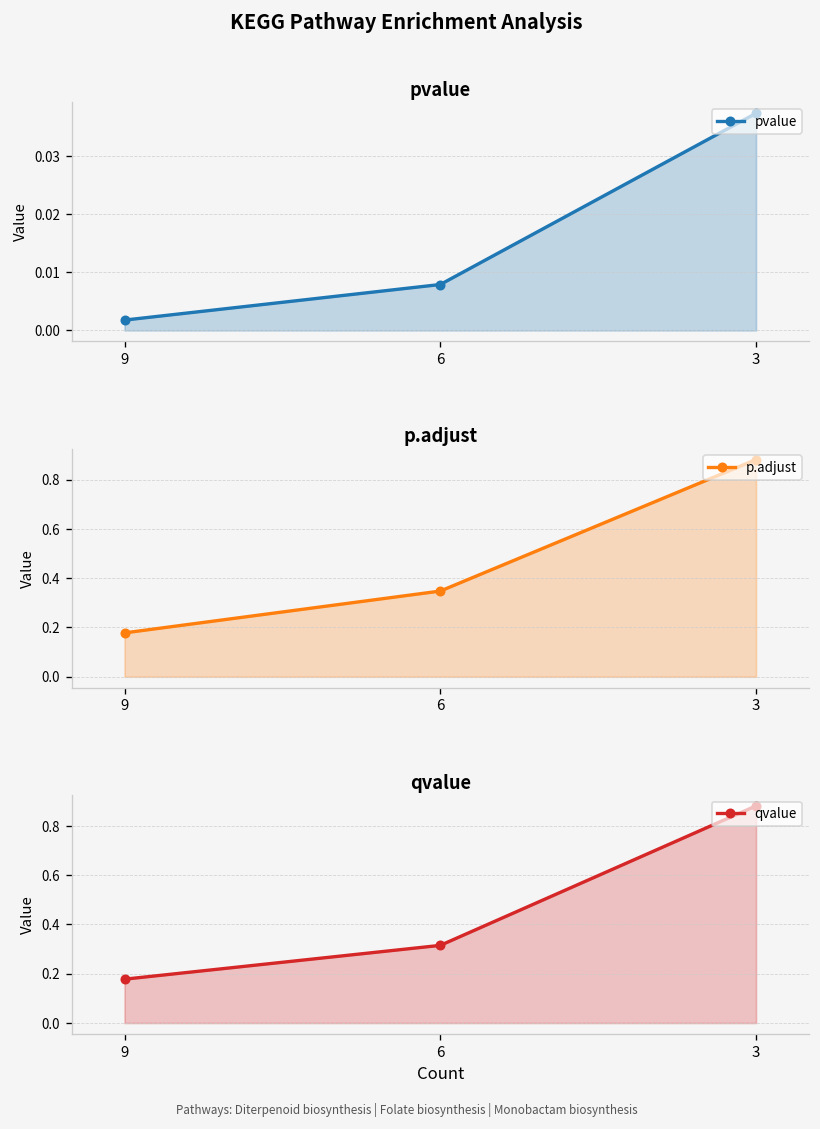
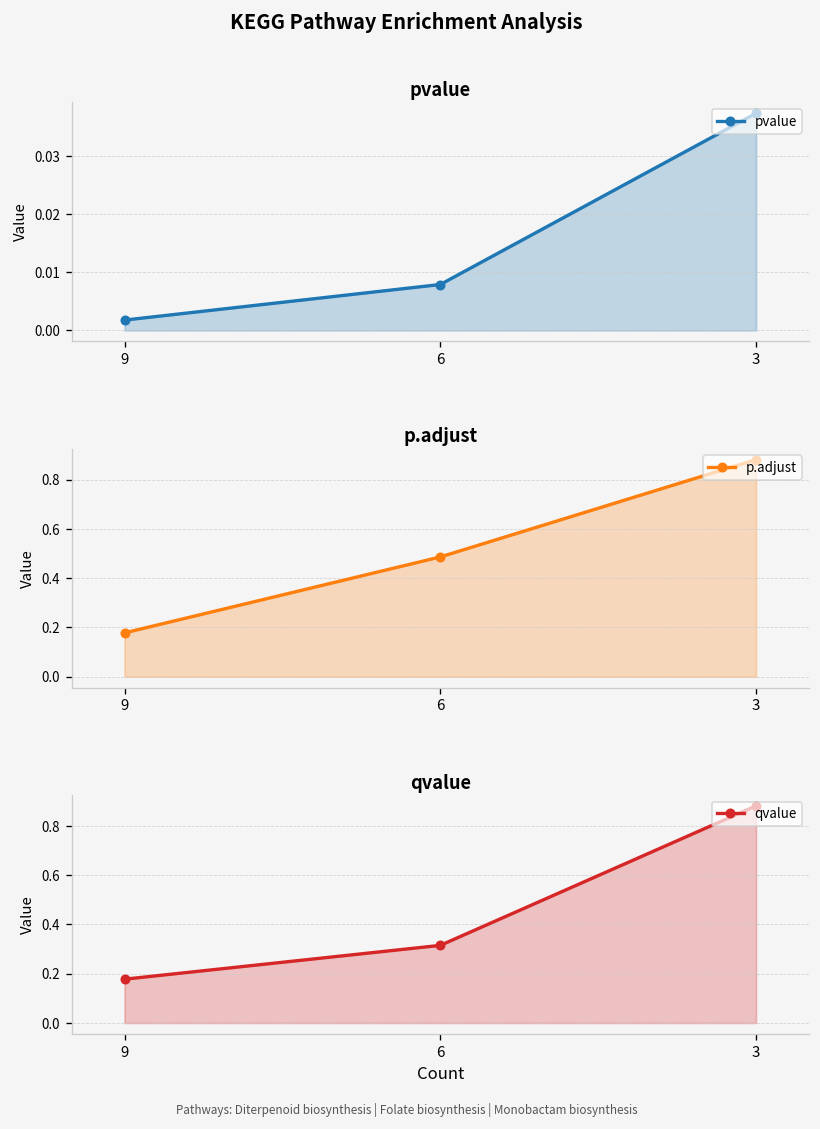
p.adjust, 6: 0.35 -> 0.49
